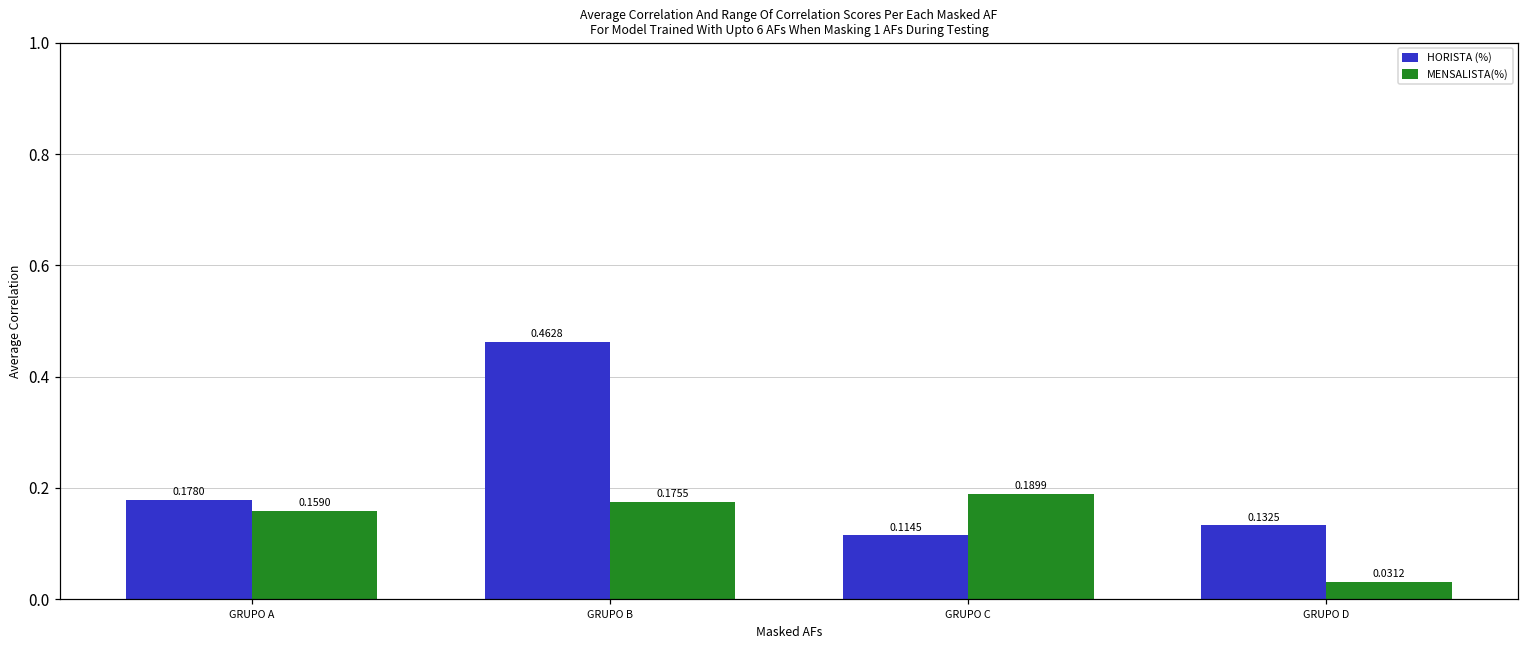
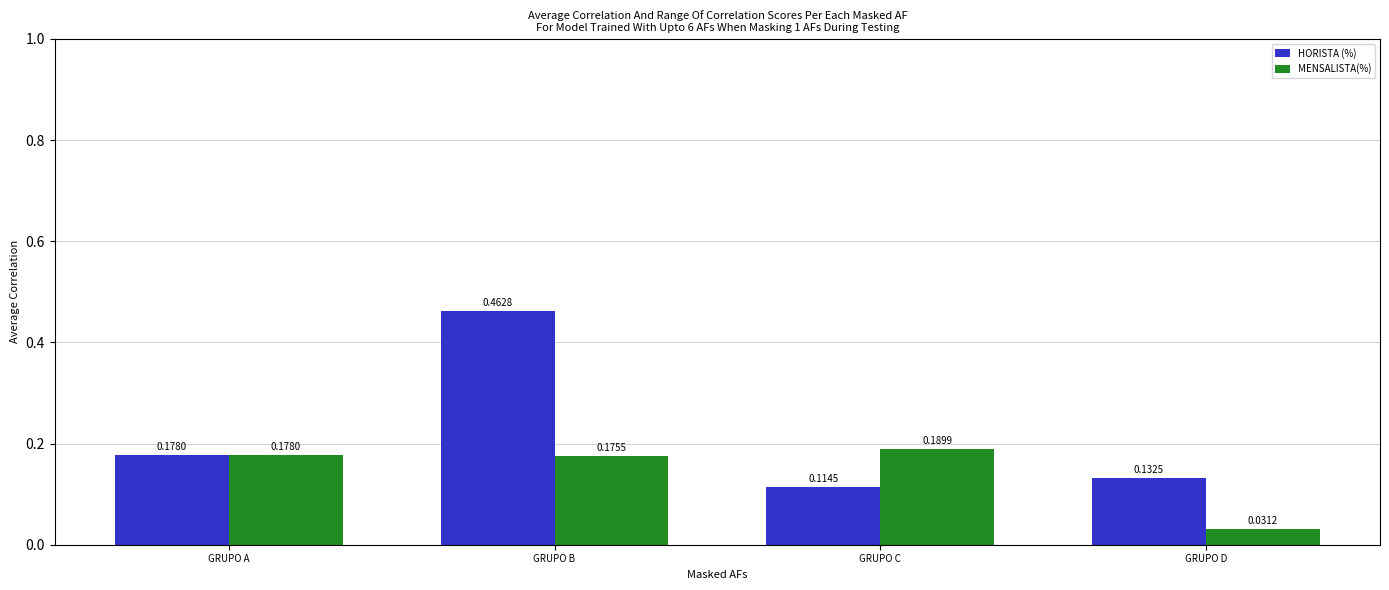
MENSALISTA(%), GRUPO A: 0.1590 -> 0.1780
